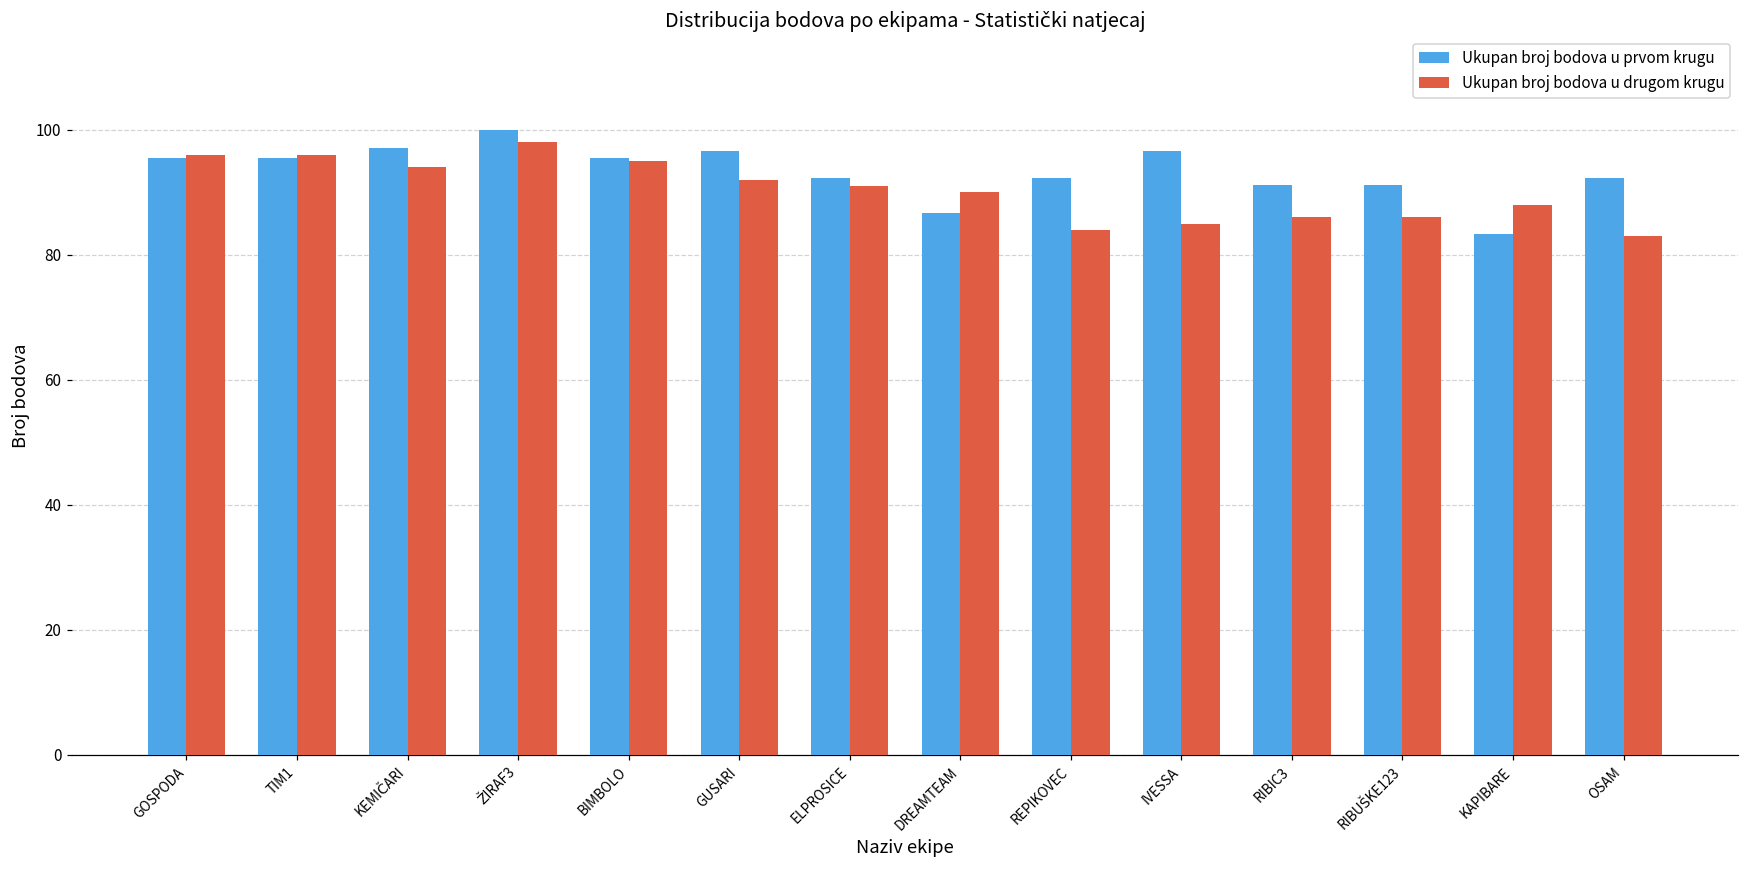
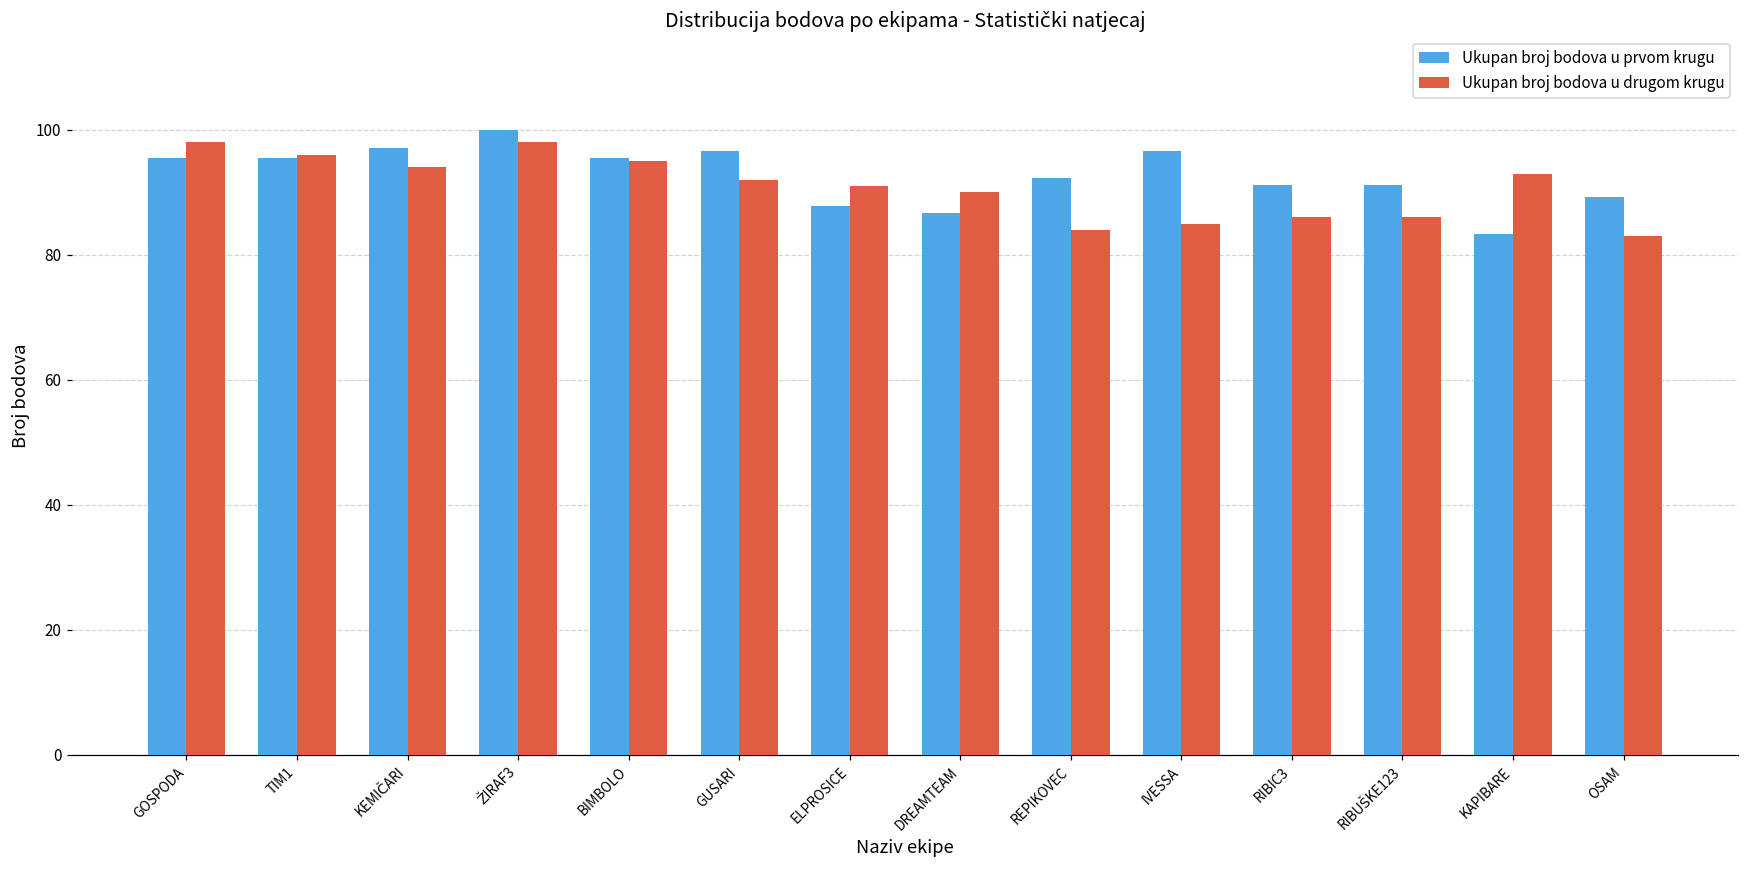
Ukupan broj bodova u drugom krugu, GOSPODA: 96 -> 98
Ukupan broj bodova u prvom krugu, ELPROSICE: 92 -> 88
Ukupan broj bodova u drugom krugu, KAPIBARE: 88 -> 93
Ukupan broj bodova u prvom krugu, OSAM: 92 -> 89
